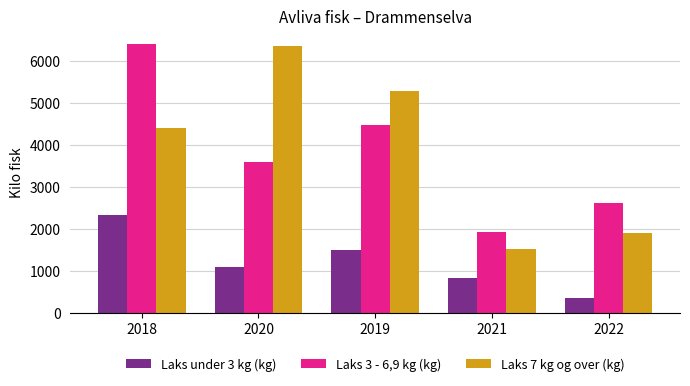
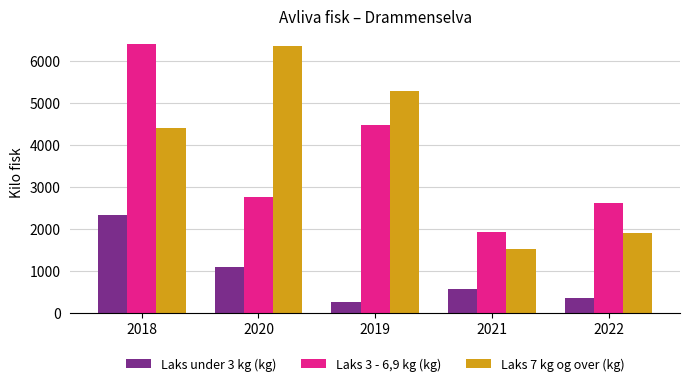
Laks 3 - 6,9 kg (kg), 2020: 3600 -> 2800
Laks under 3 kg (kg), 2019: 1500 -> 300
Laks under 3 kg (kg), 2021: 800 -> 600
